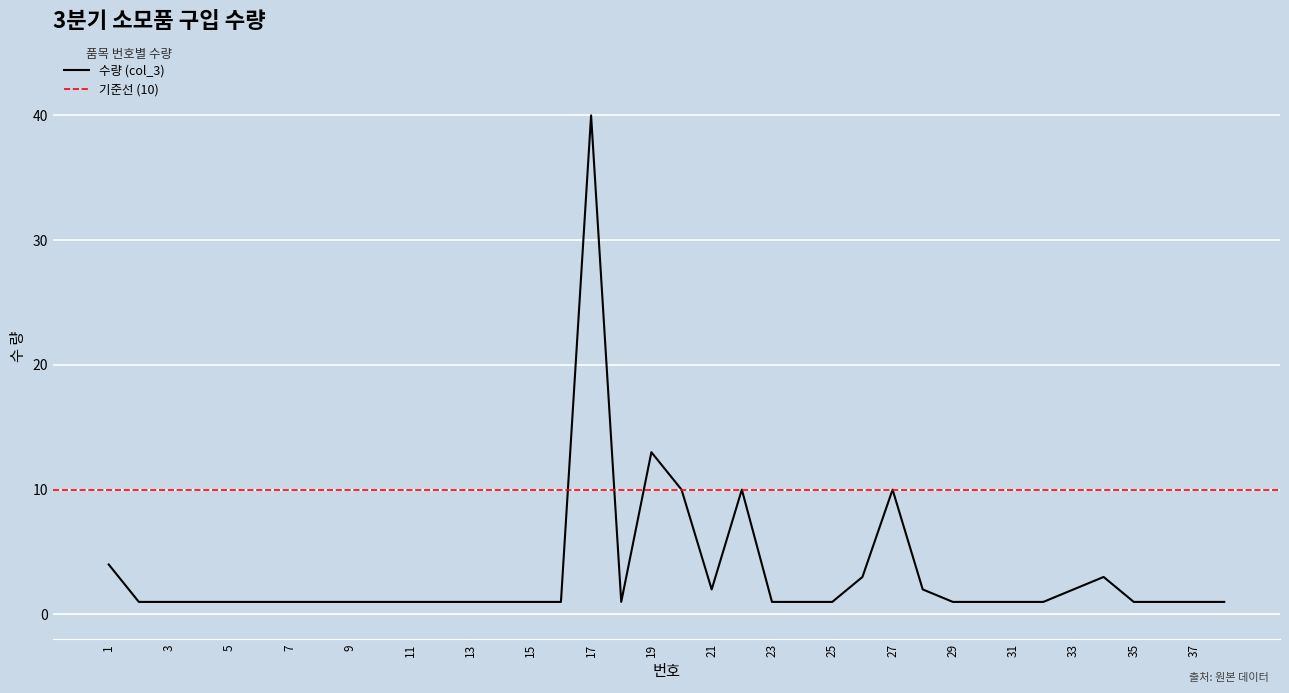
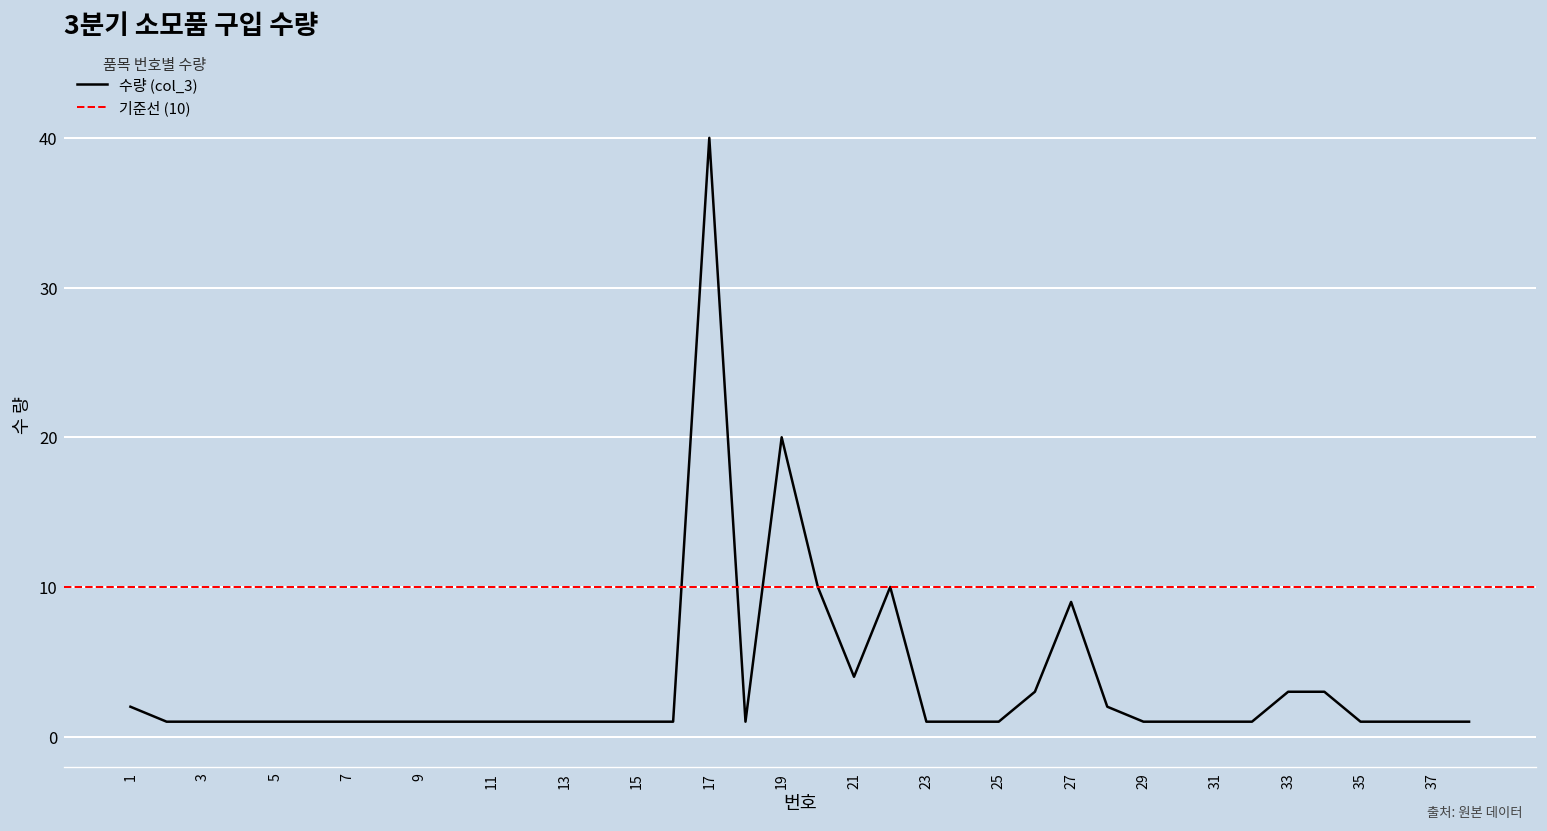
1: 4 -> 2
19: 13 -> 20
21: 2 -> 4
27: 10 -> 9
33: 2 -> 3
